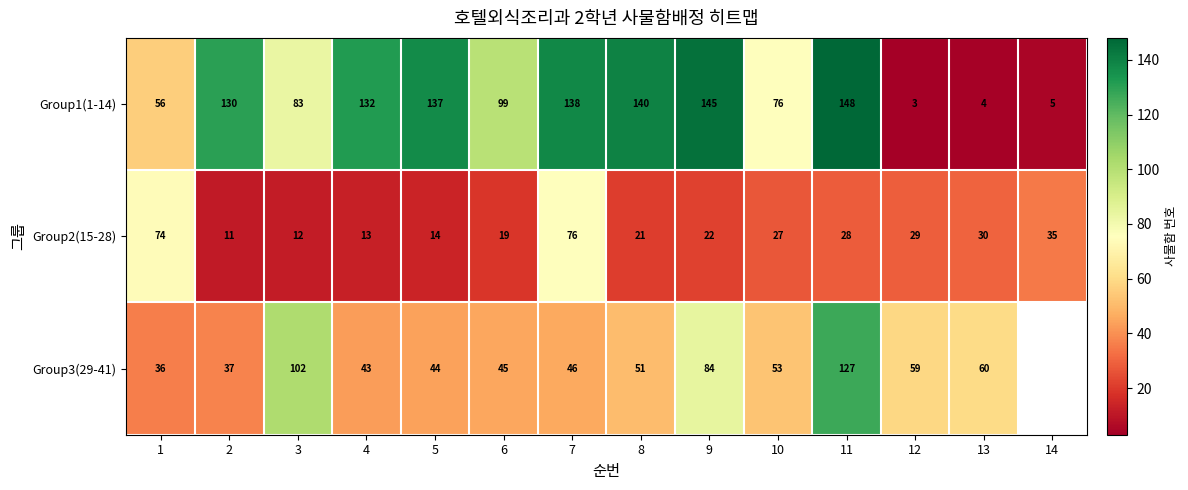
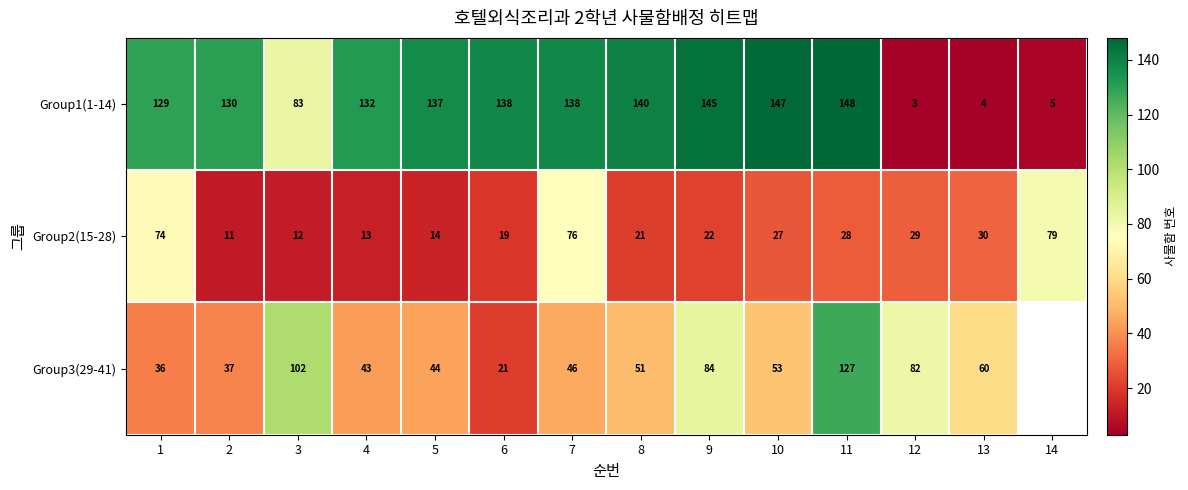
Group1(1-14), 1: 56 -> 129
Group1(1-14), 6: 99 -> 138
Group1(1-14), 10: 76 -> 147
Group2(15-28), 14: 35 -> 79
Group3(29-41), 6: 45 -> 21
Group3(29-41), 12: 59 -> 82
